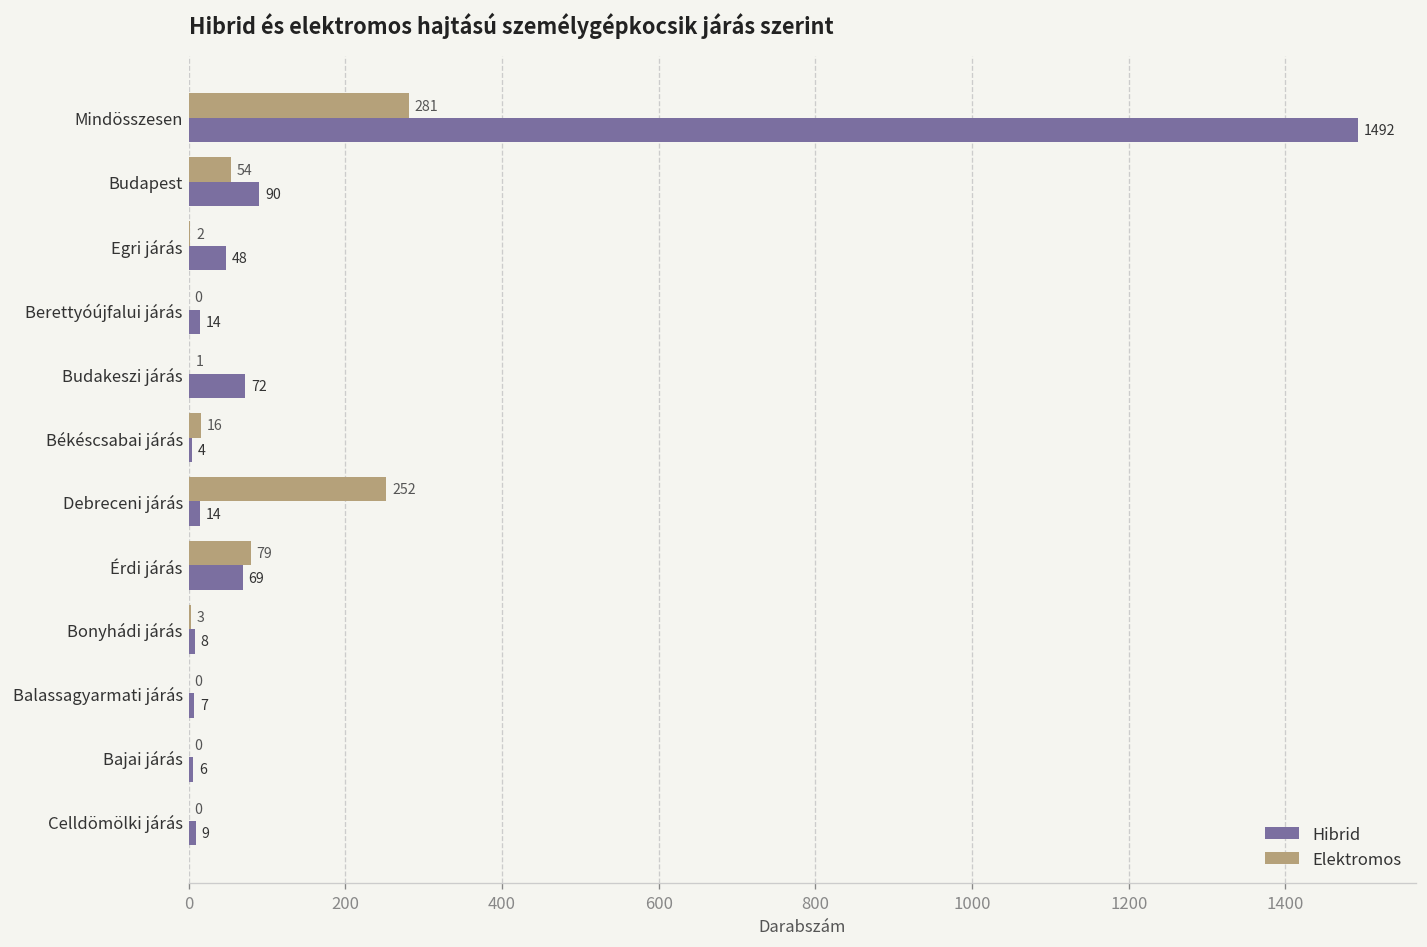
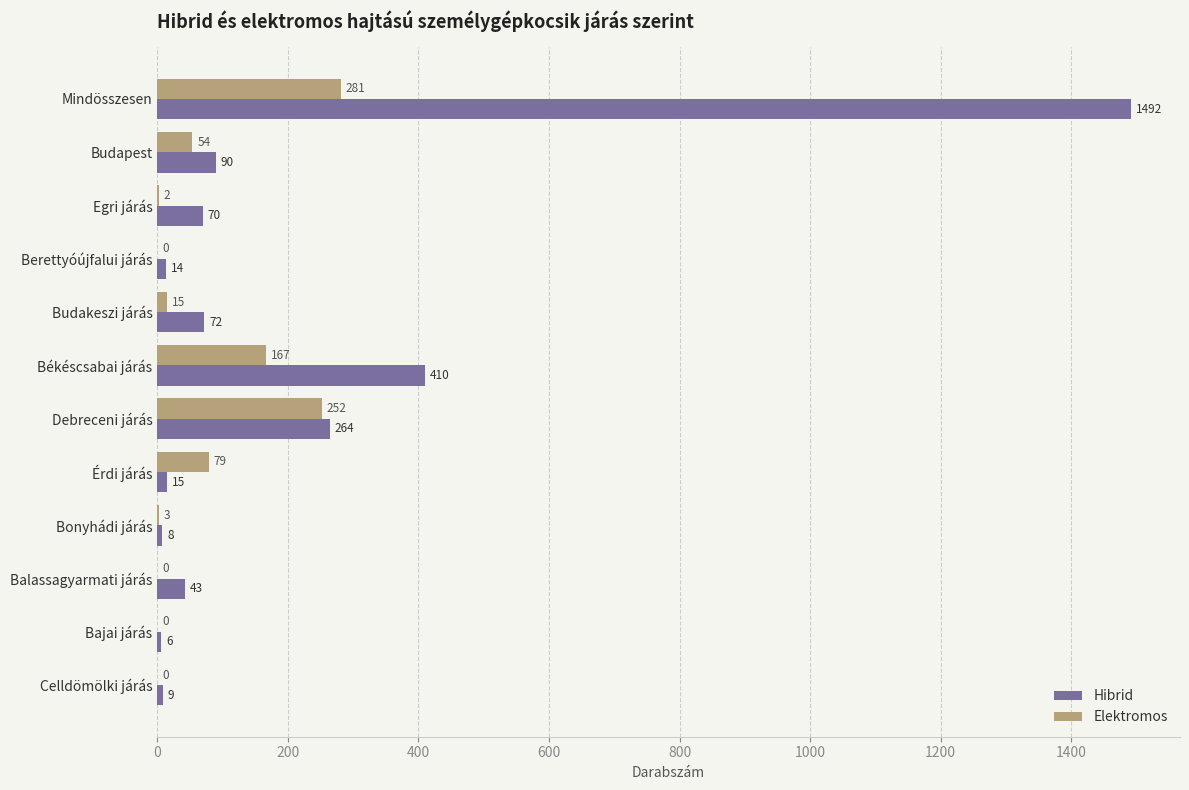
Hibrid, Egri járás: 48 -> 70
Elektromos, Budakeszi járás: 1 -> 15
Elektromos, Békéscsabai járás: 16 -> 167
Hibrid, Békéscsabai járás: 4 -> 410
Hibrid, Debreceni járás: 14 -> 264
Hibrid, Érdi járás: 69 -> 15
Hibrid, Balassagyarmati járás: 7 -> 43
